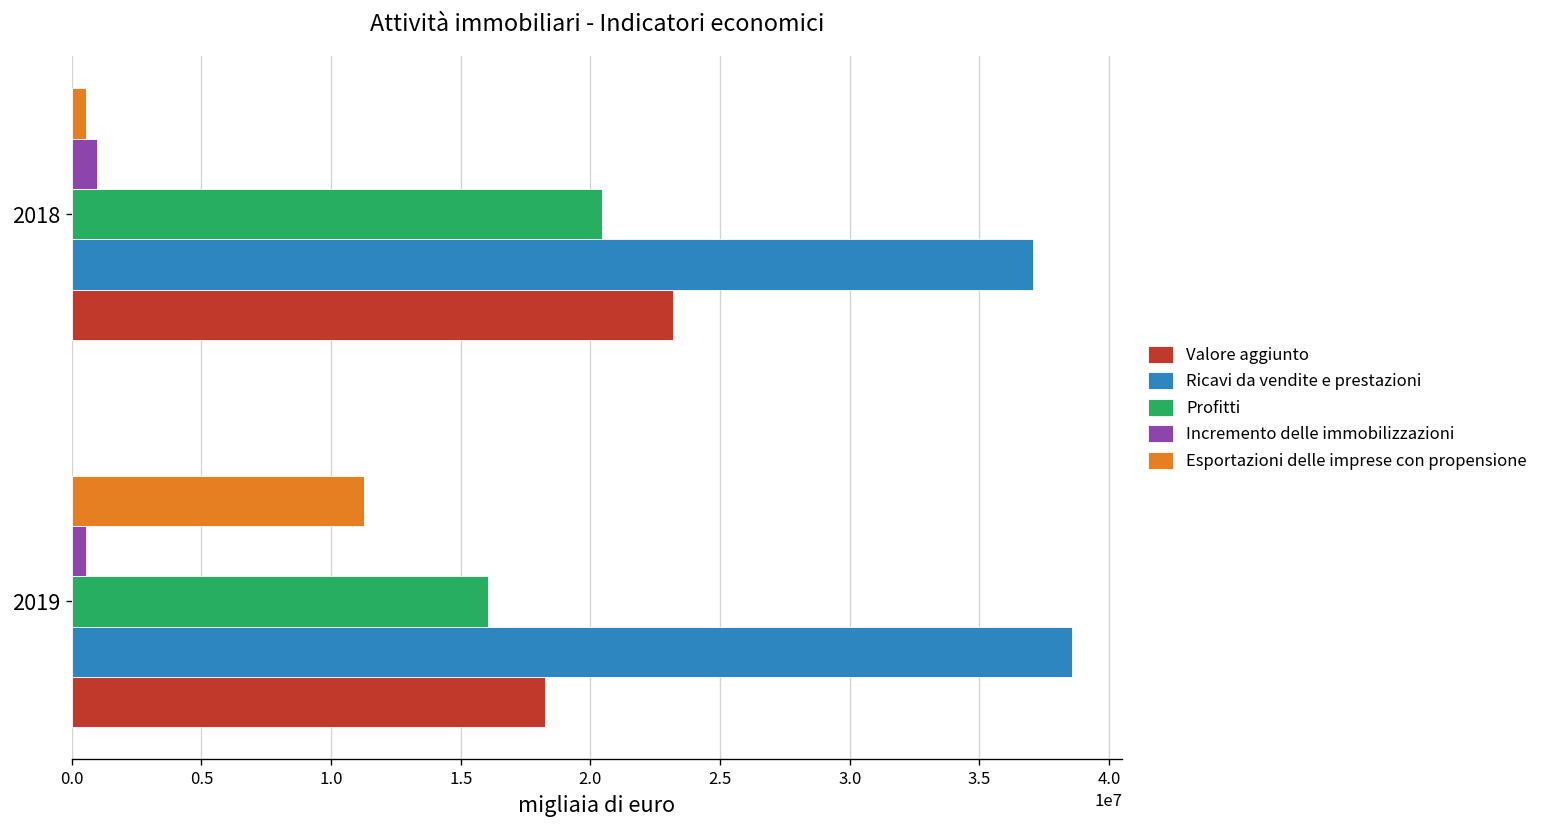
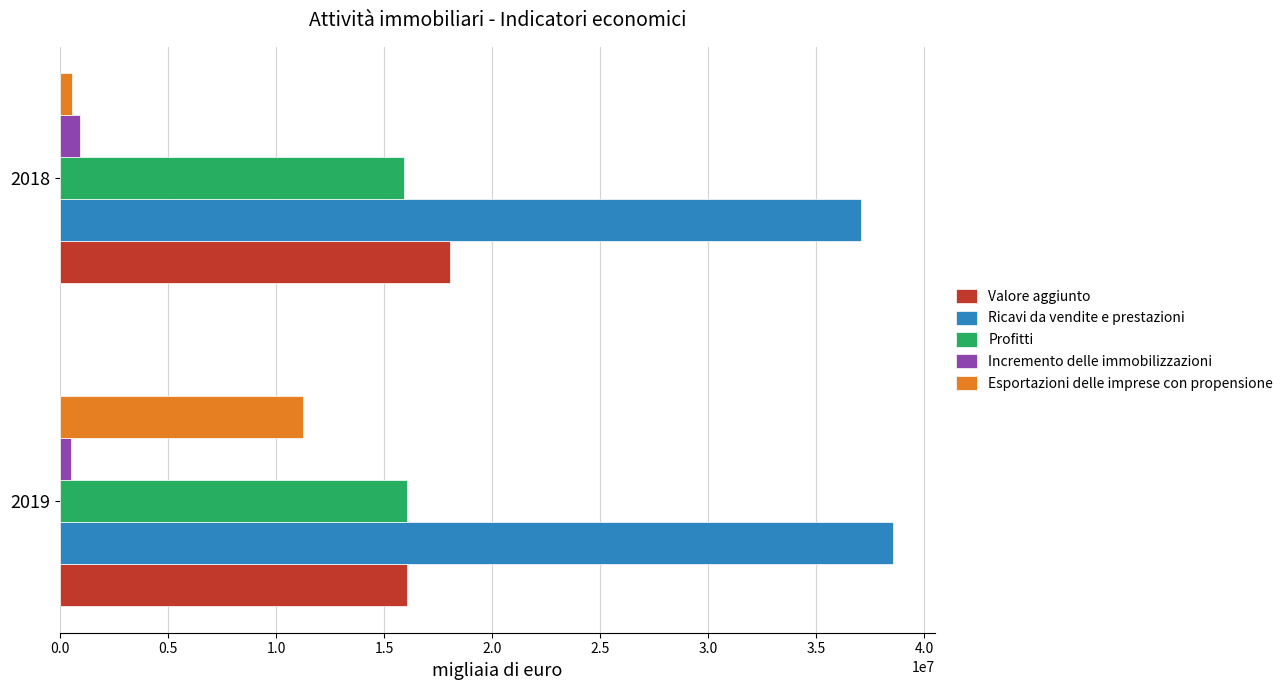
Profitti, 2018: 20400000 -> 15900000
Valore aggiunto, 2018: 23200000 -> 18100000
Valore aggiunto, 2019: 18300000 -> 16100000
